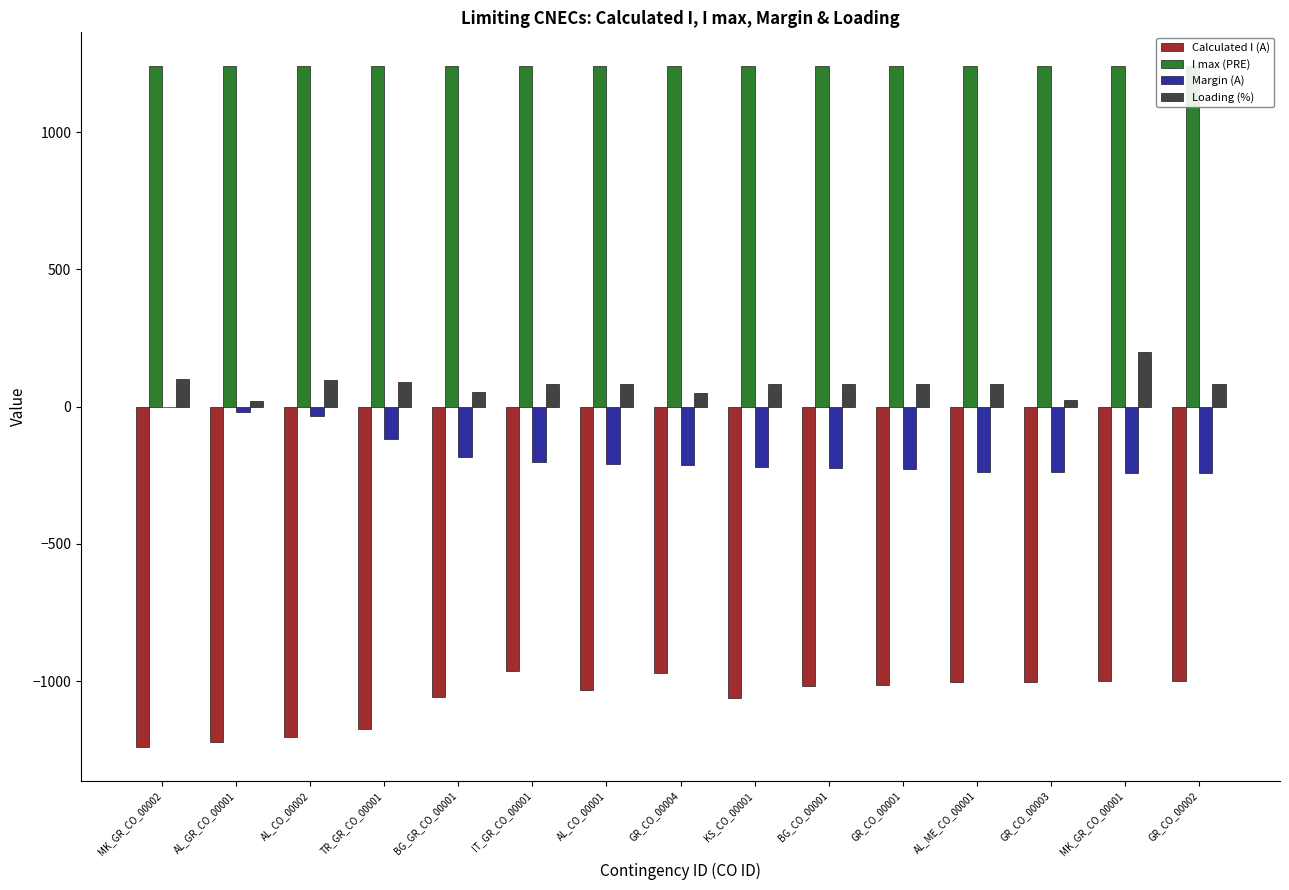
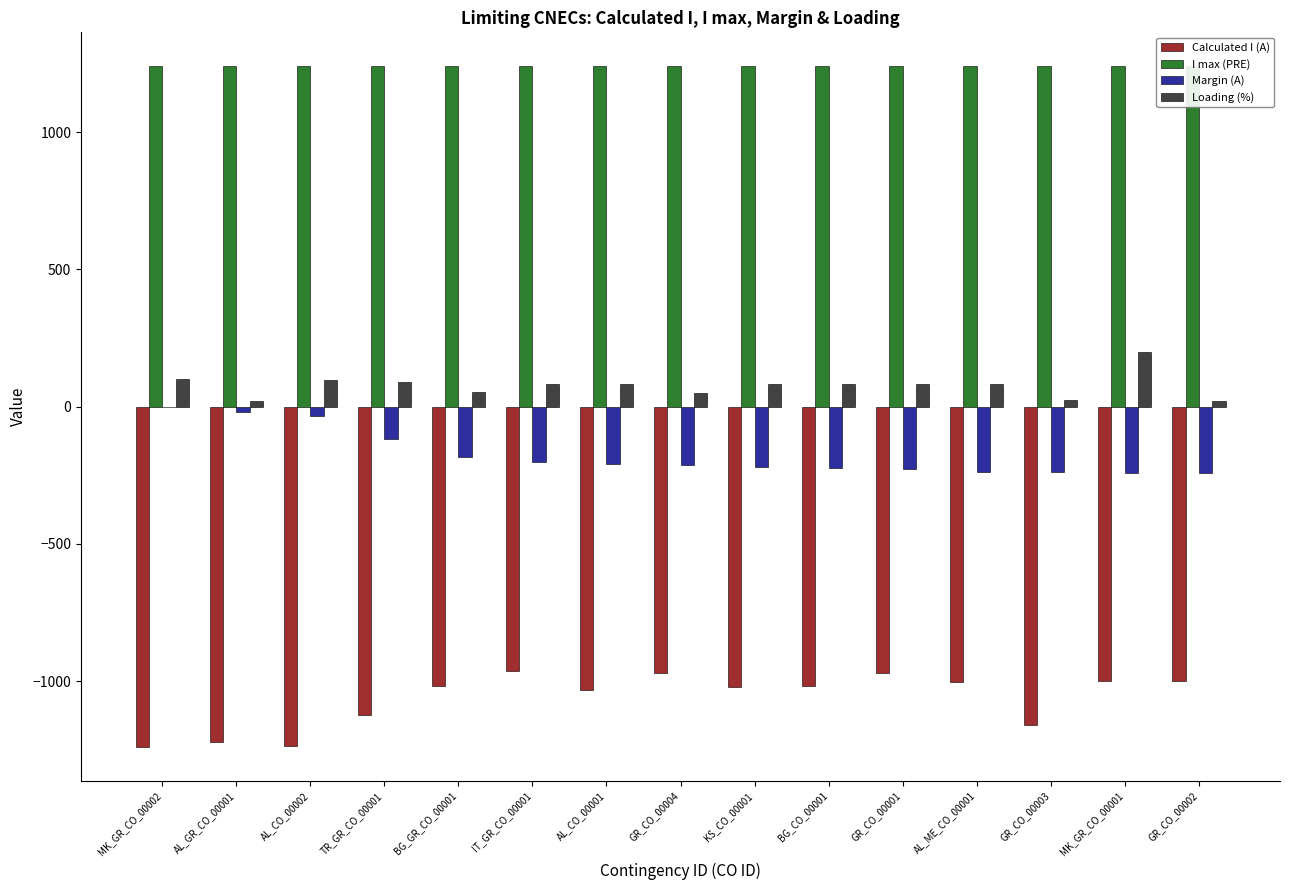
Calculated I (A), AL_CO_00002: -1210 -> -1230
Calculated I (A), TR_GR_CO_00001: -1170 -> -1120
Calculated I (A), BG_GR_CO_00001: -1060 -> -1020
Calculated I (A), KS_CO_00001: -1060 -> -1020
Calculated I (A), GR_CO_00001: -1010 -> -970
Calculated I (A), GR_CO_00003: -1000 -> -1160
Loading (%), GR_CO_00002: 80 -> 20
